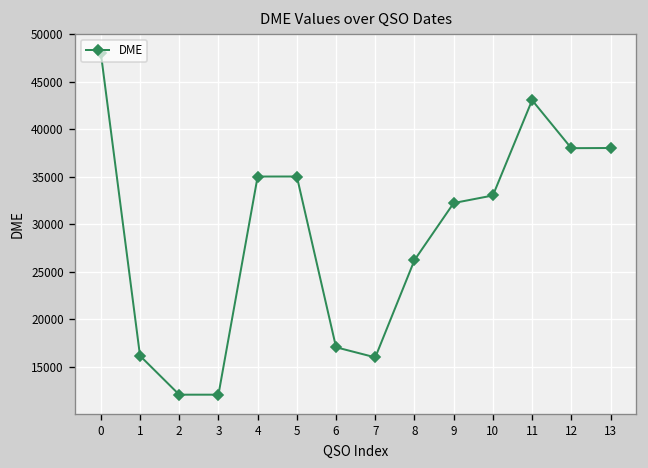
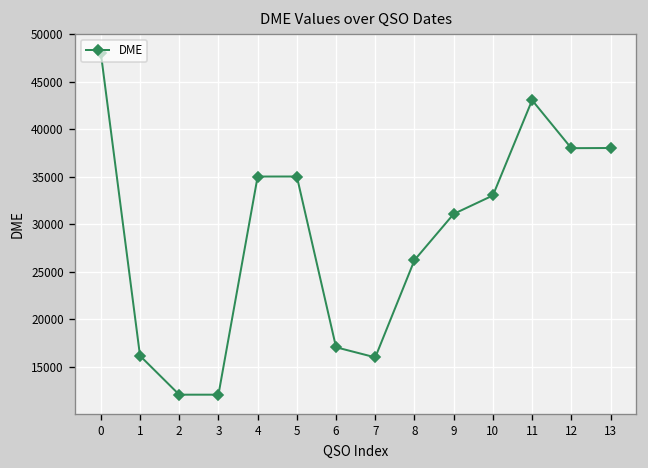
9: 32000 -> 31000
